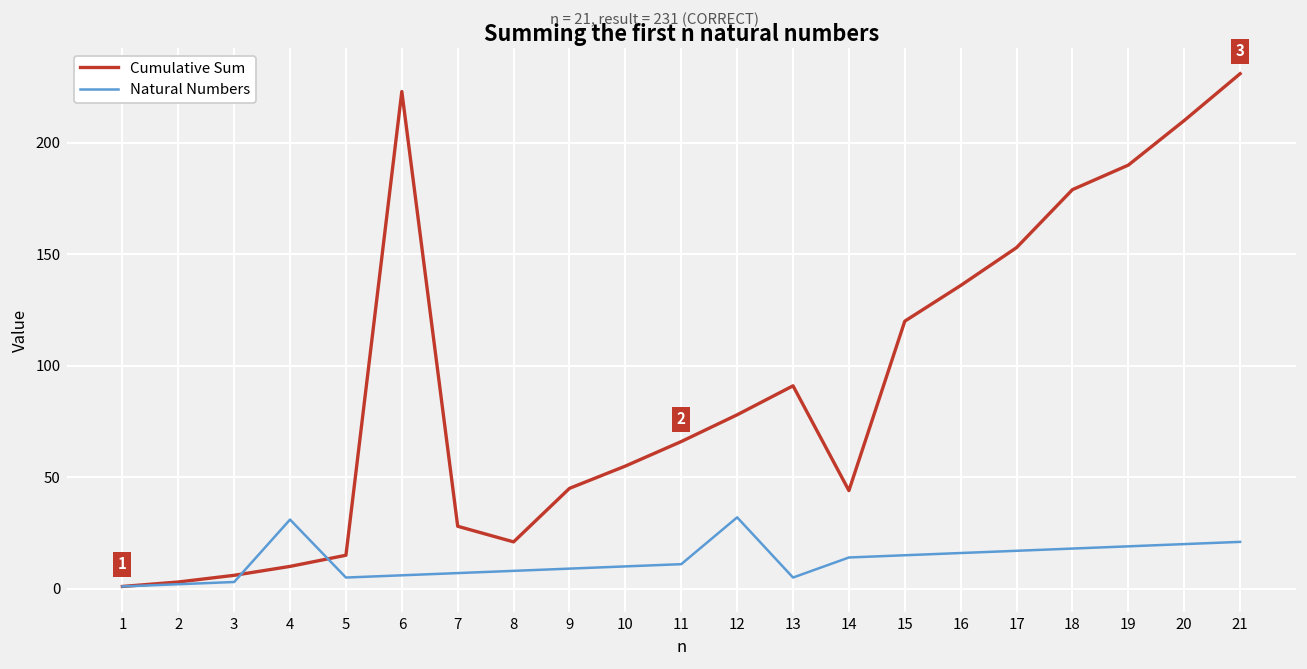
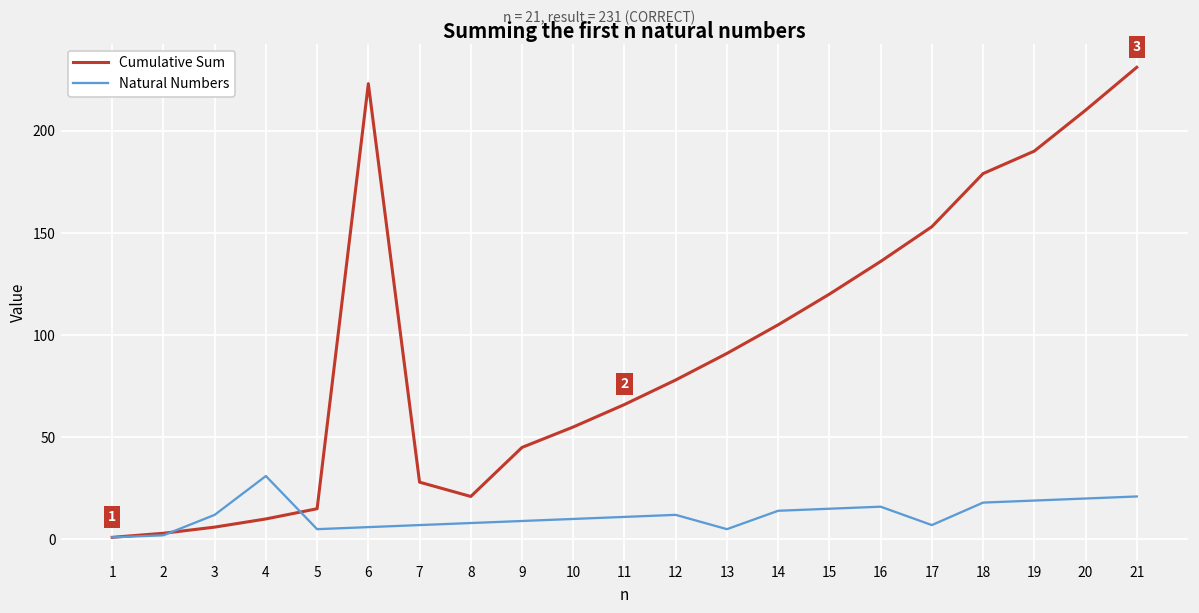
Natural Numbers, 3: 3 -> 12
Natural Numbers, 12: 32 -> 12
Cumulative Sum, 14: 44 -> 105
Natural Numbers, 17: 17 -> 7
